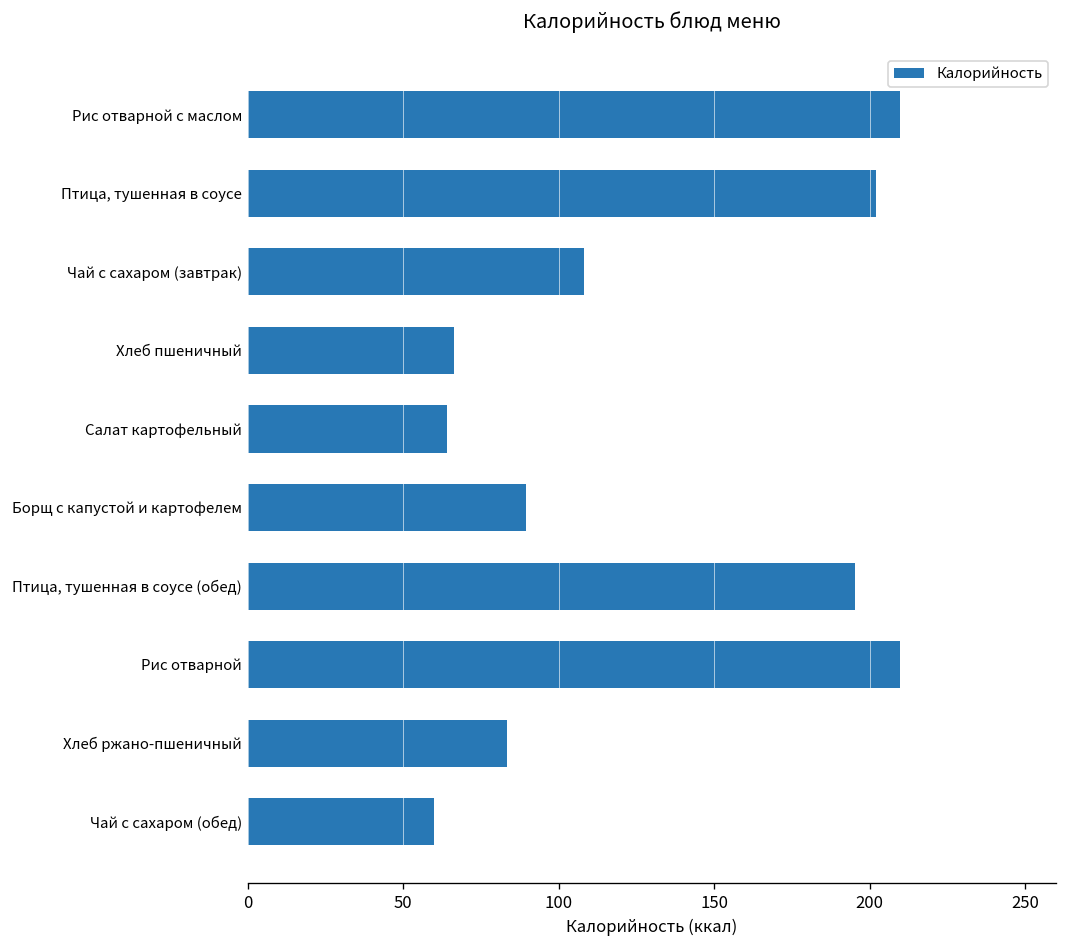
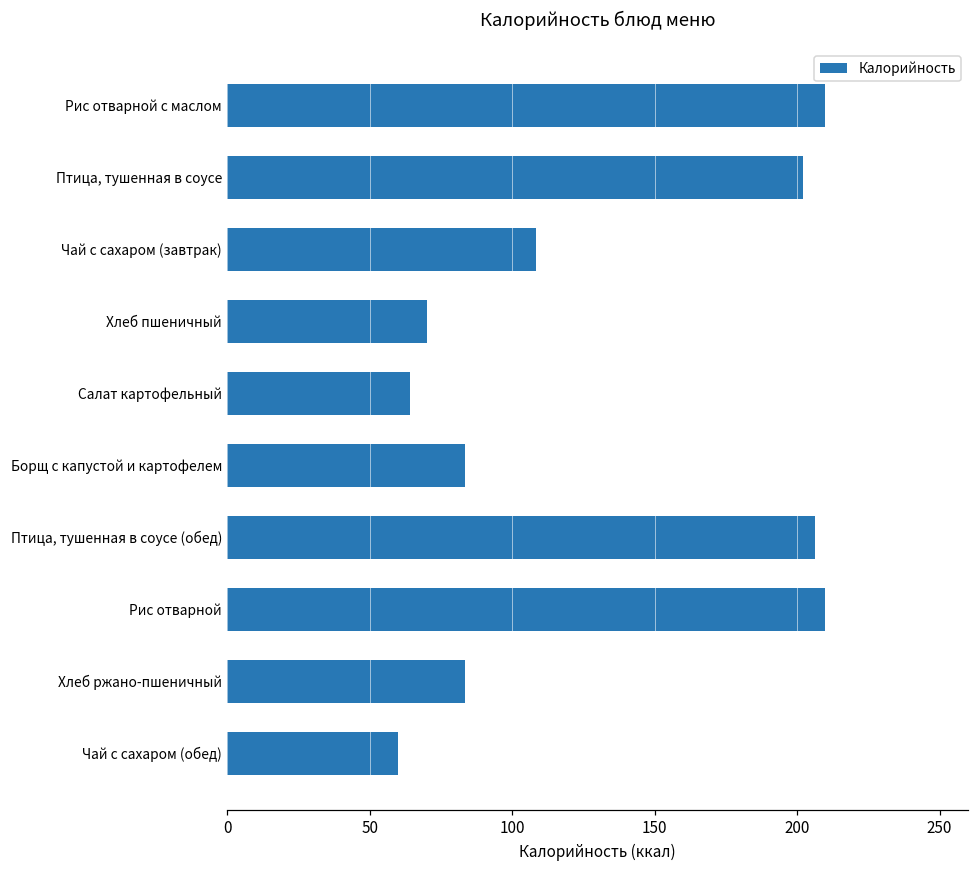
Хлеб пшеничный: 66 -> 70
Борщ с капустой и картофелем: 89 -> 83
Птица, тушенная в соусе (обед): 195 -> 206
